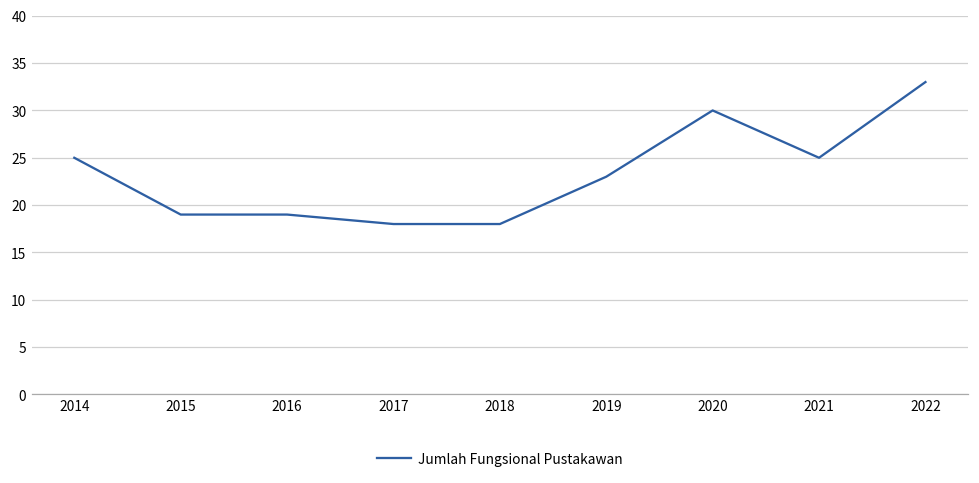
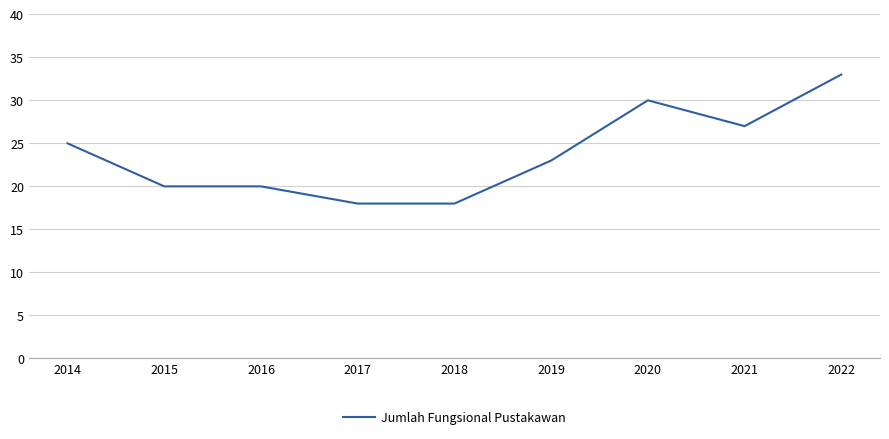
2015: 19 -> 20
2016: 19 -> 20
2021: 25 -> 27
